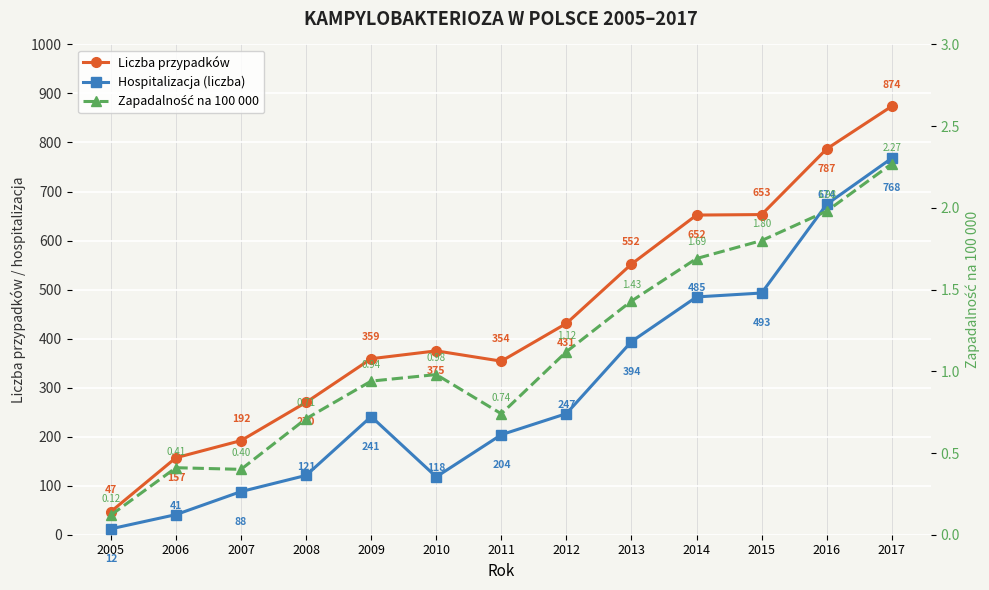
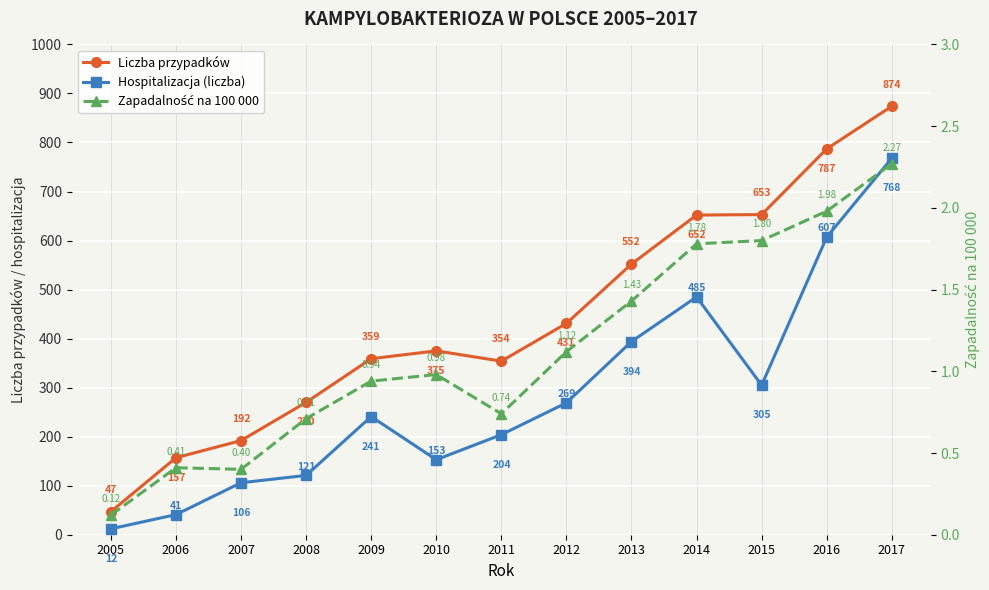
Hospitalizacja (liczba), 2007: 88 -> 106
Hospitalizacja (liczba), 2010: 118 -> 153
Hospitalizacja (liczba), 2012: 247 -> 269
Hospitalizacja (liczba), 2015: 493 -> 305
Hospitalizacja (liczba), 2016: 674 -> 607
Zapadalność na 100 000, 2014: 1.69 -> 1.78
